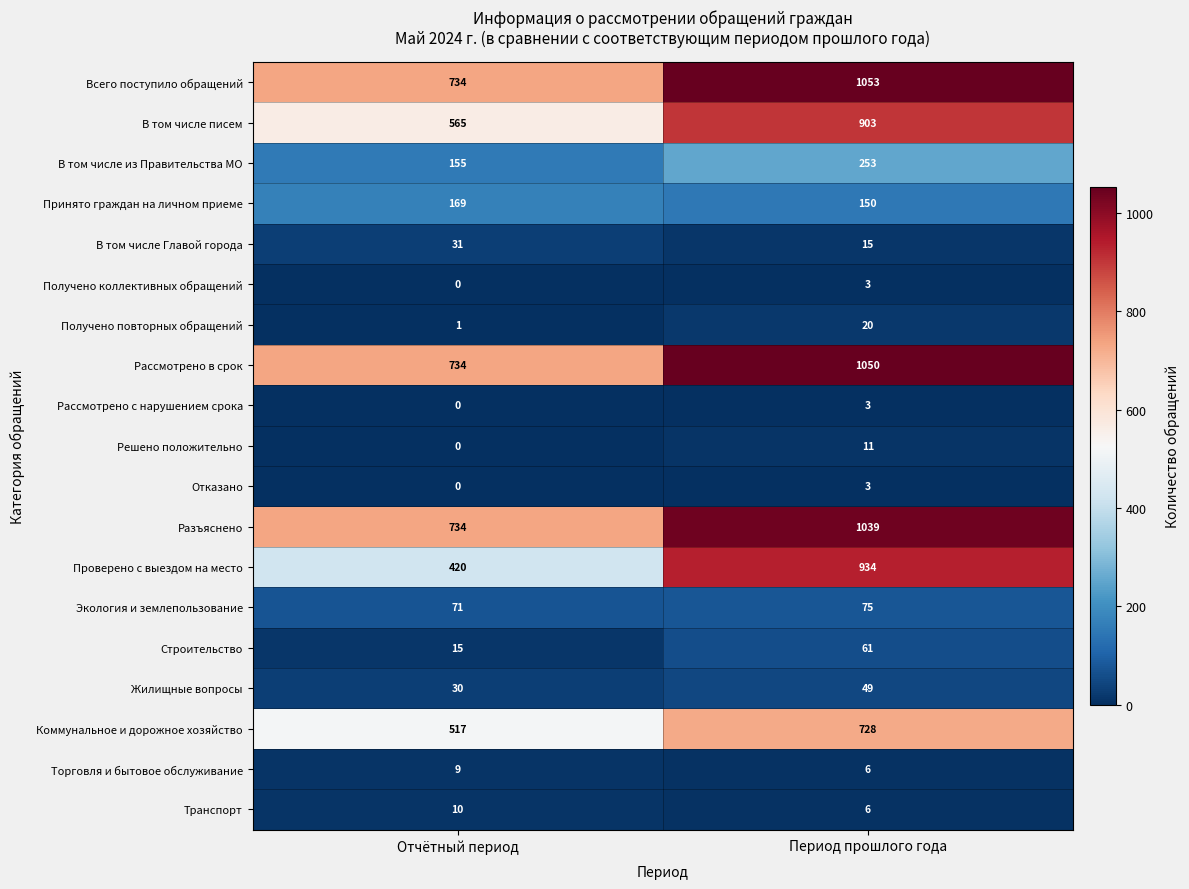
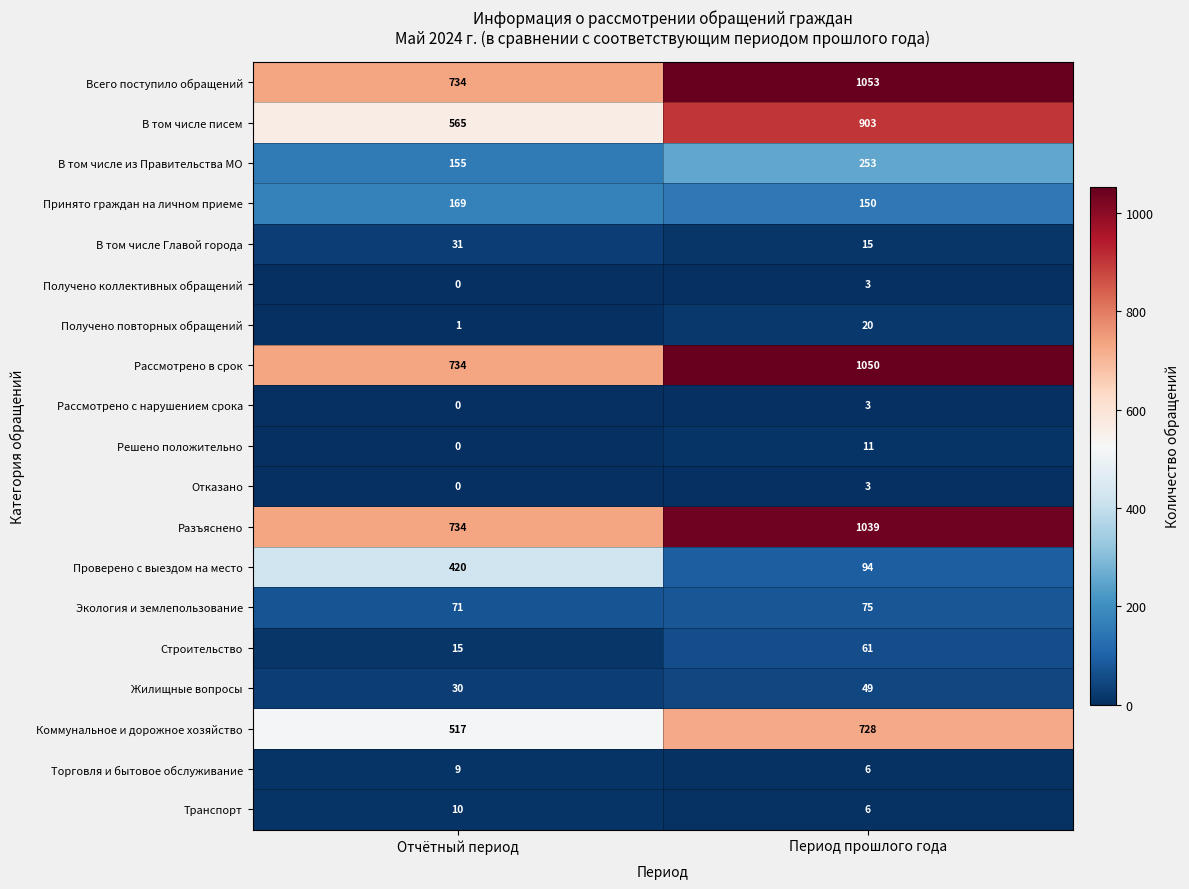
Проверено с выездом на место, Период прошлого года: 934 -> 94
